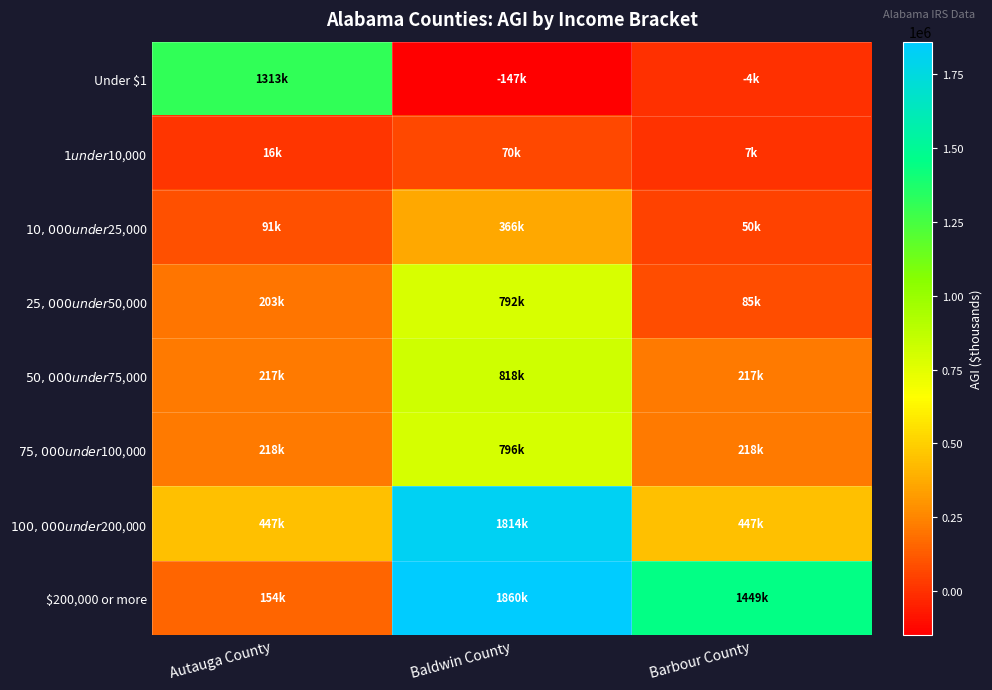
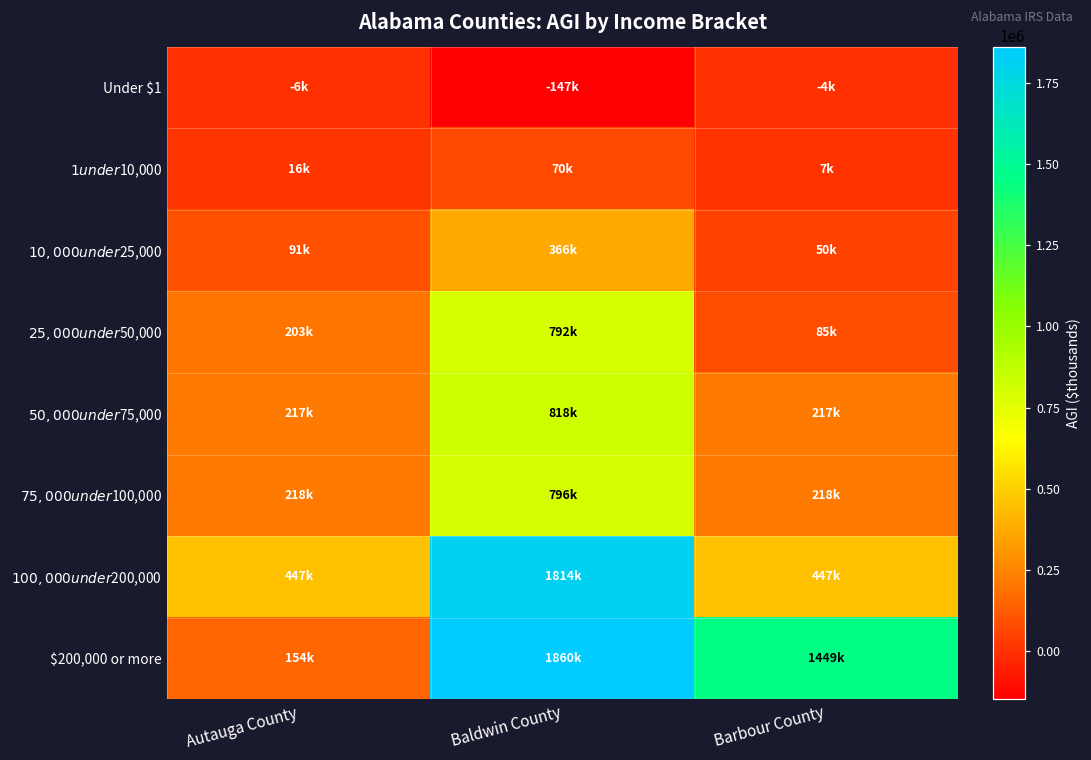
Under $1, Autauga County: 1313k -> -6k
